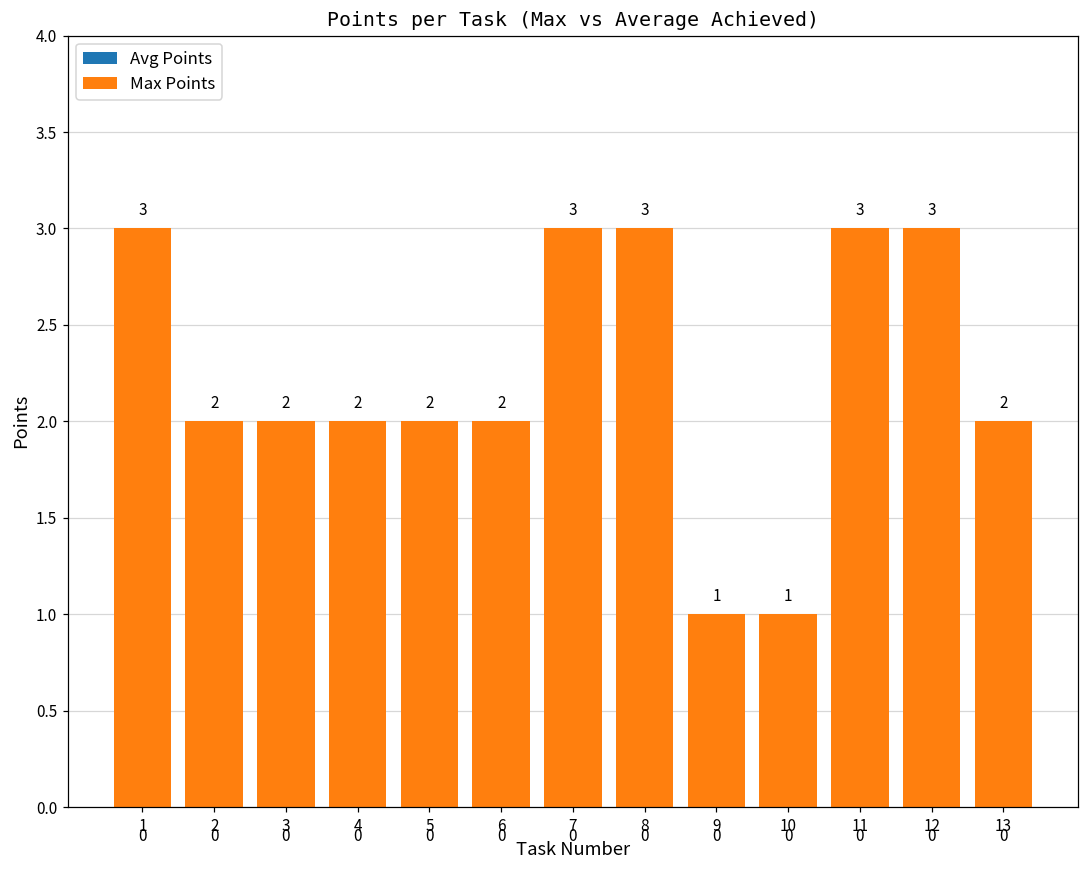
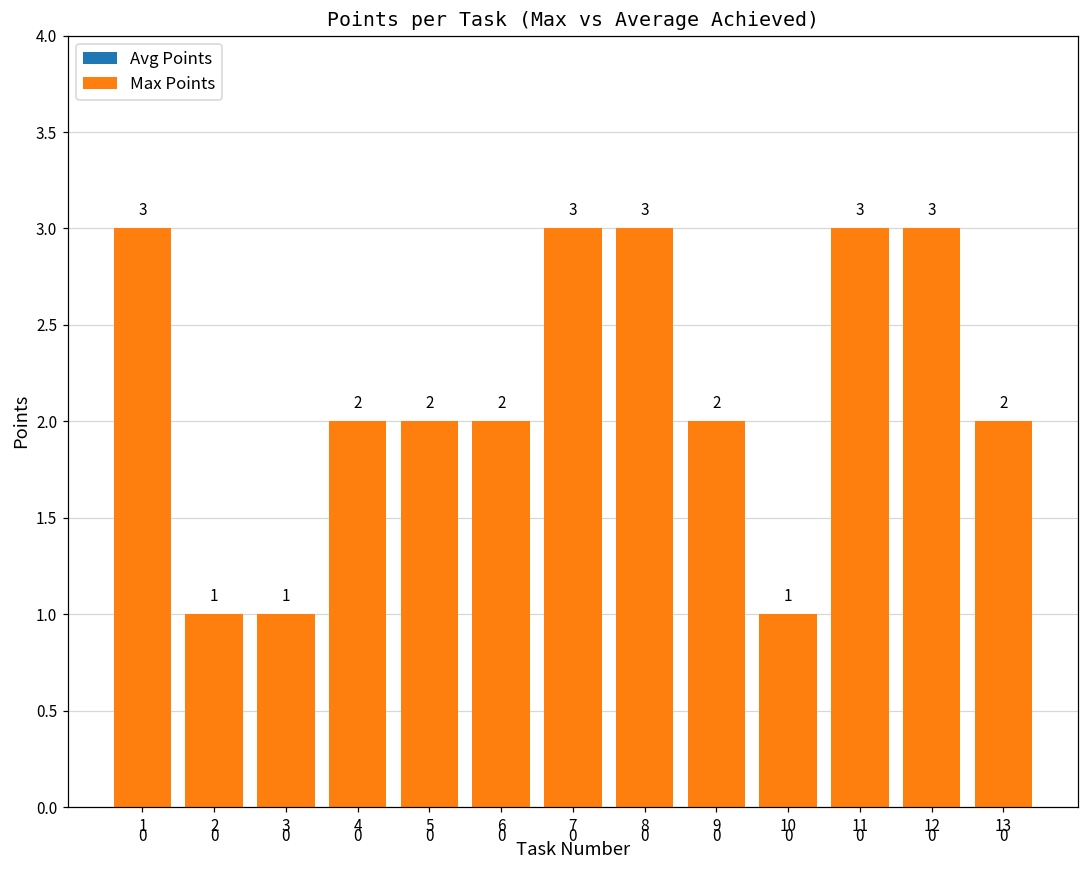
Max Points, 2: 2 -> 1
Max Points, 3: 2 -> 1
Max Points, 9: 1 -> 2
